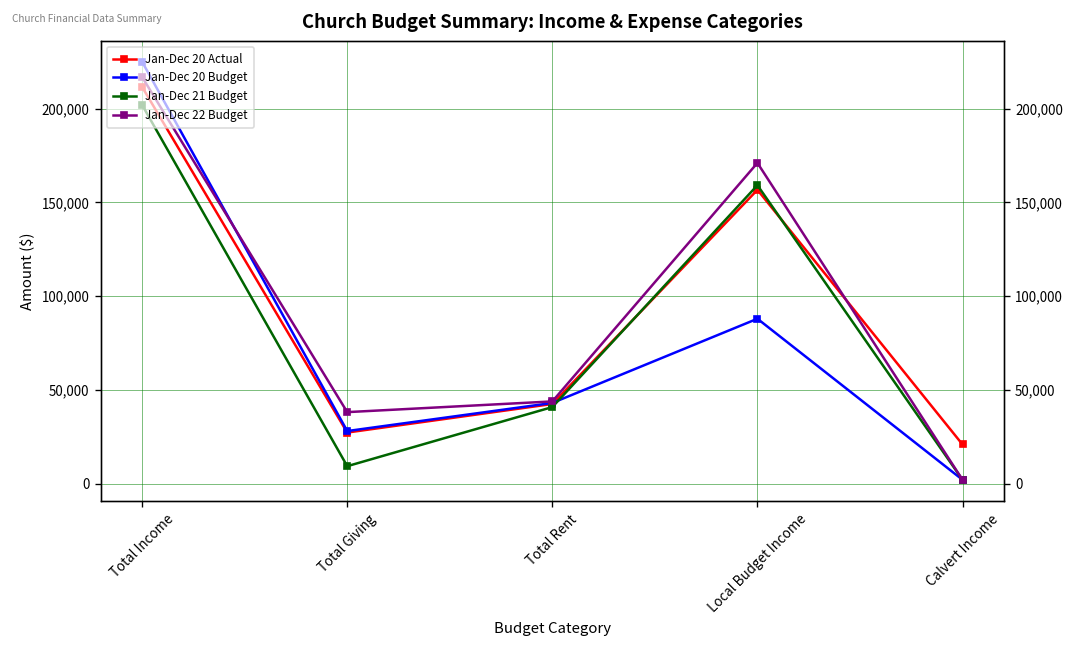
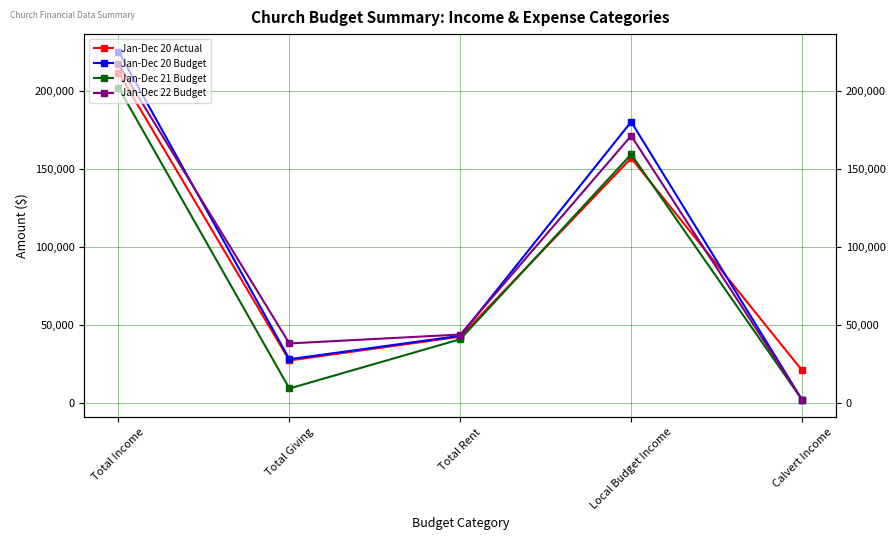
Jan-Dec 20 Budget, Local Budget Income: 88,000 -> 180,000
